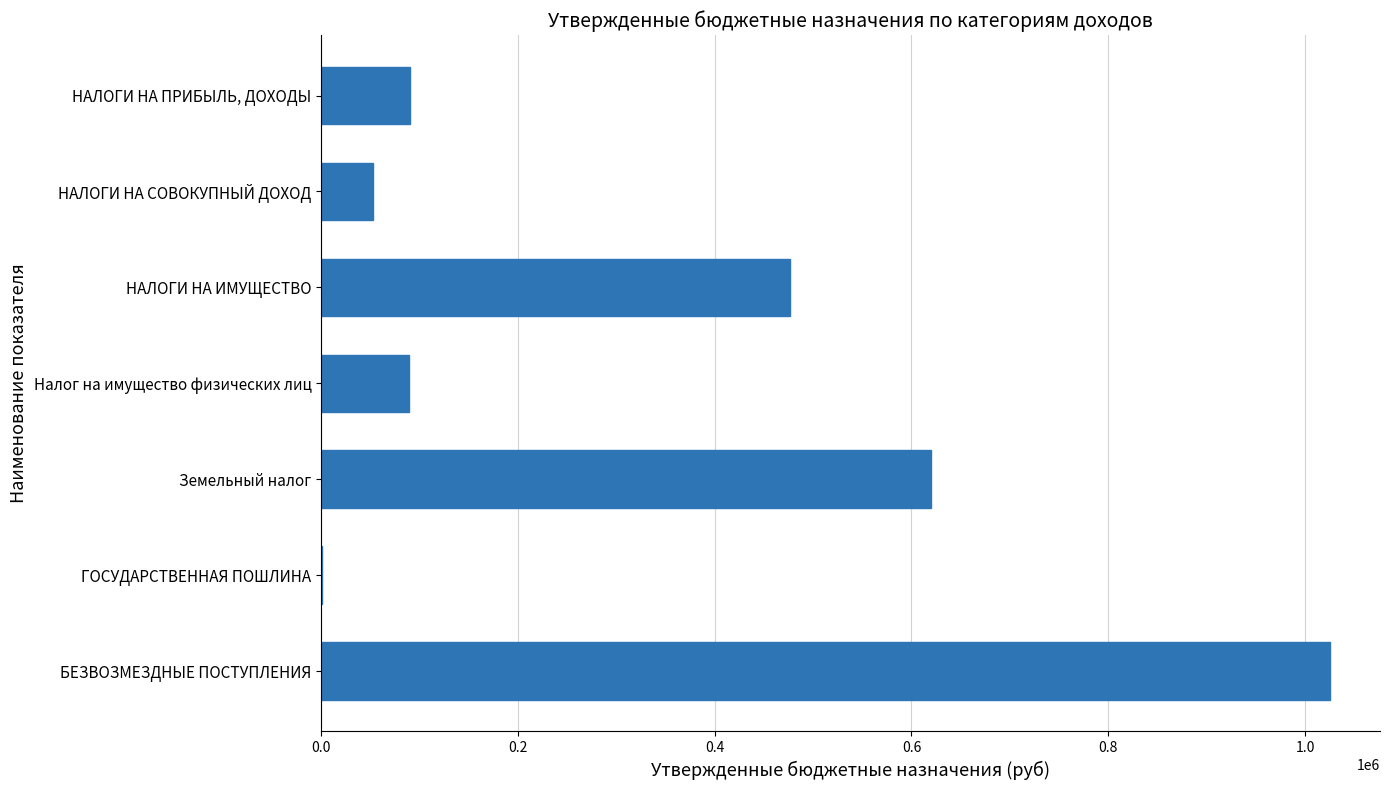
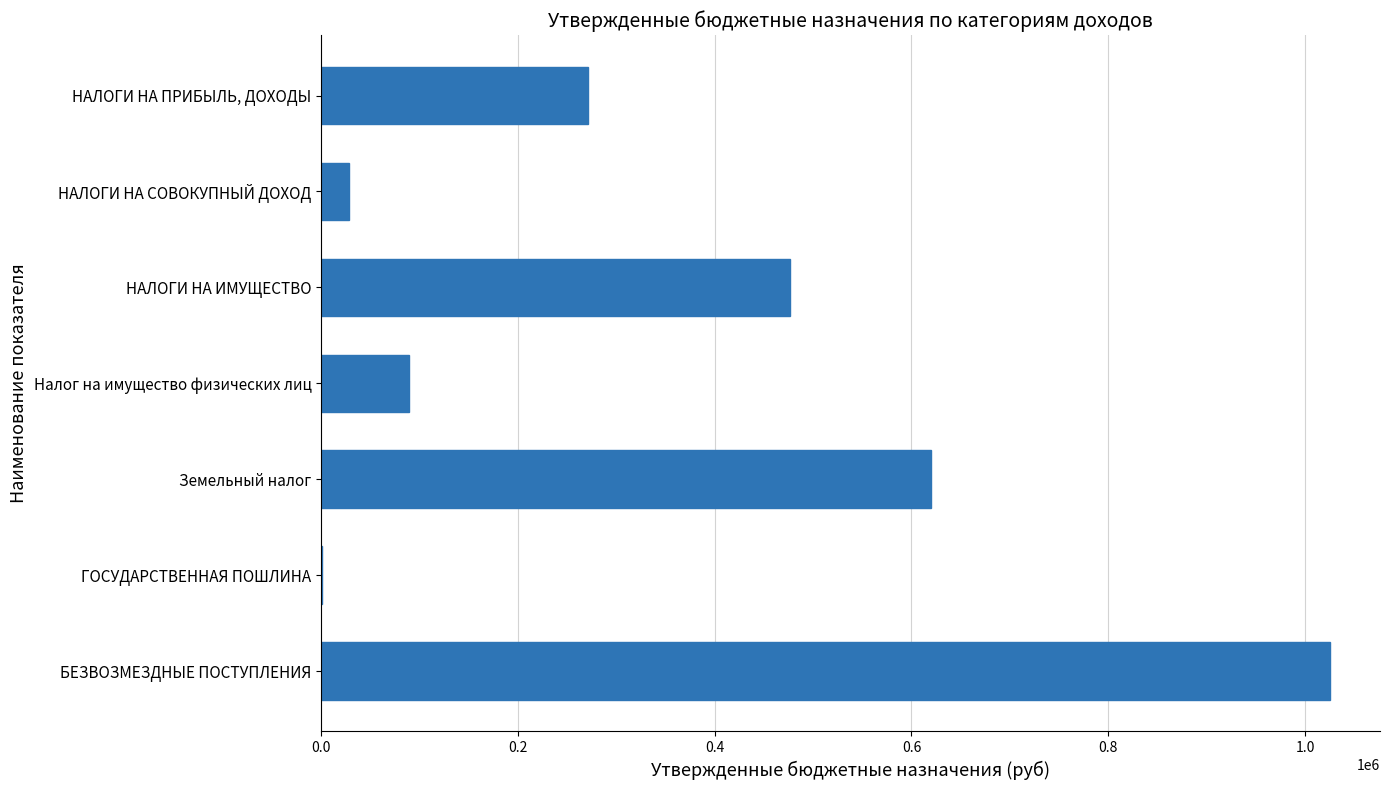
НАЛОГИ НА ПРИБЫЛЬ, ДОХОДЫ: 90000 -> 270000
НАЛОГИ НА СОВОКУПНЫЙ ДОХОД: 50000 -> 30000
